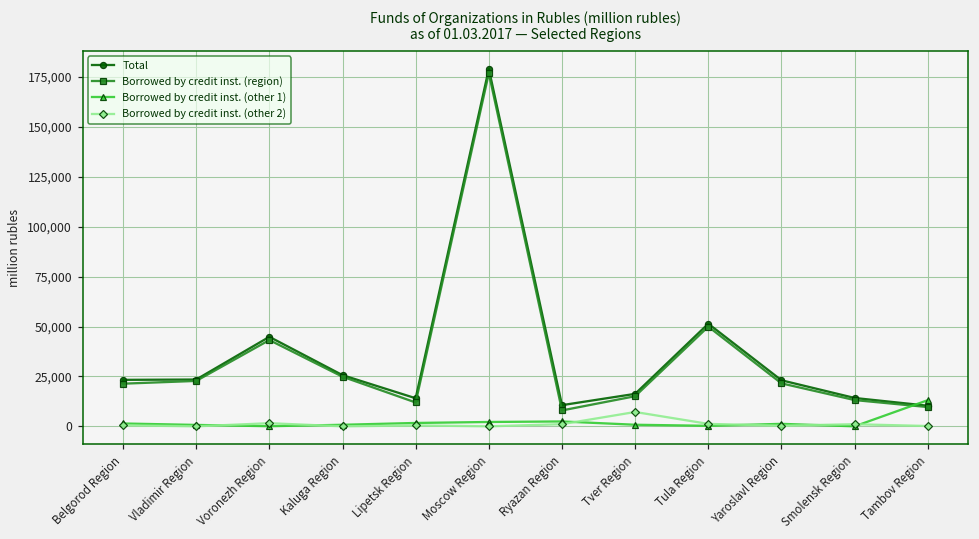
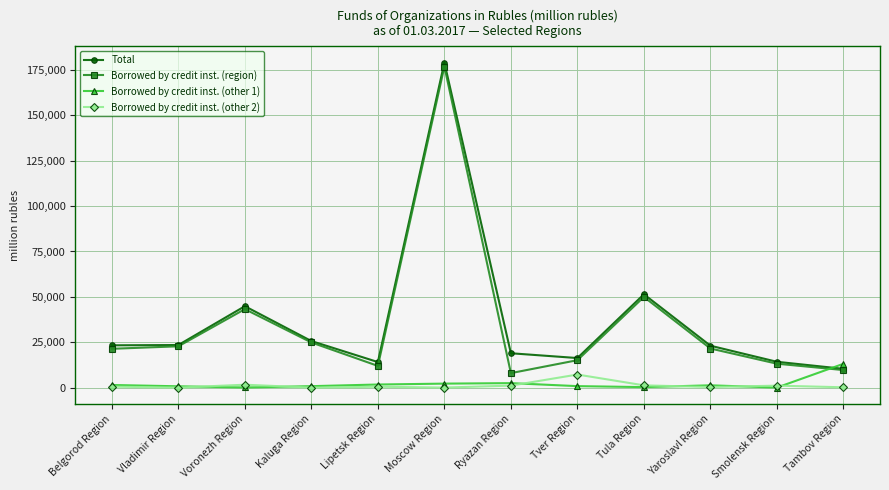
Total, Ryazan Region: 11,000 -> 19,000
